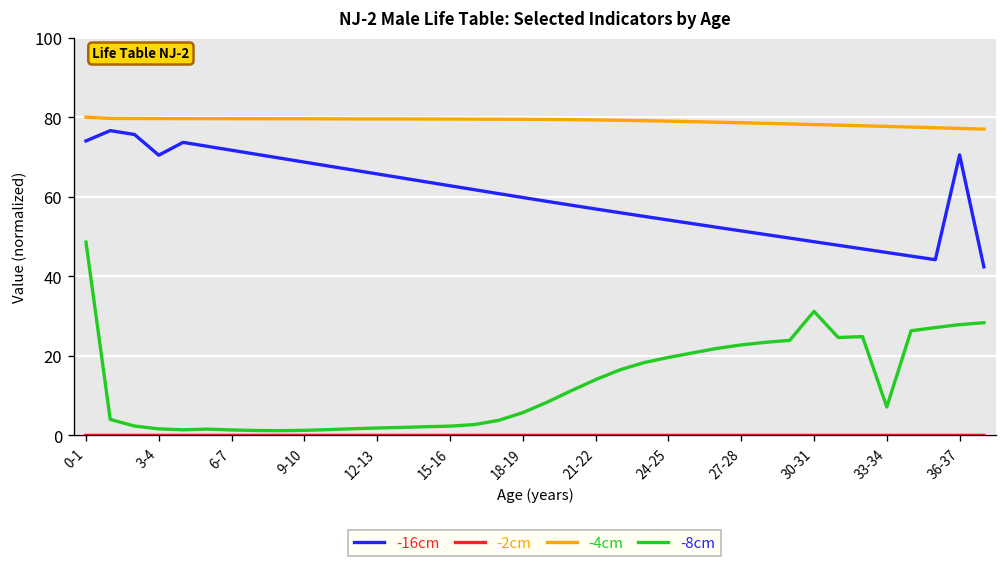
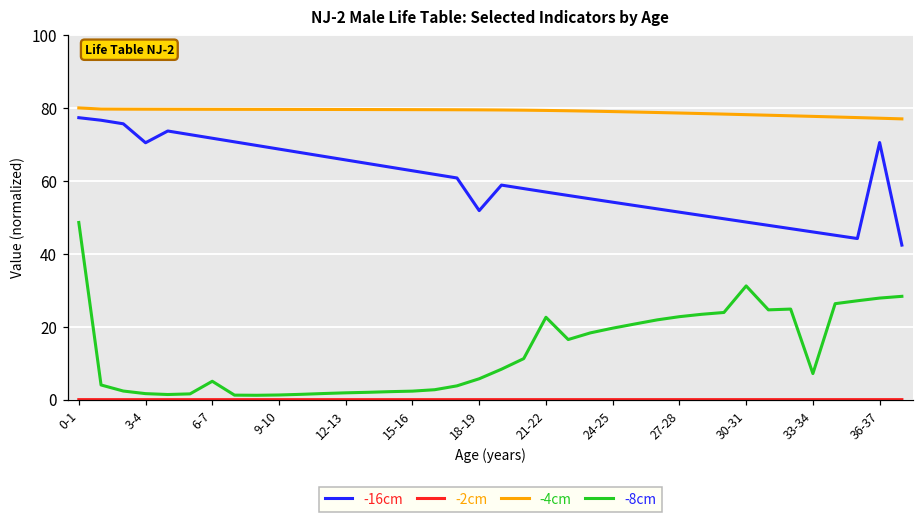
-16cm, 0-1: 74 -> 77
-8cm, 6-7: 1 -> 5
-16cm, 18-19: 60 -> 52
-8cm, 21-22: 14 -> 23
